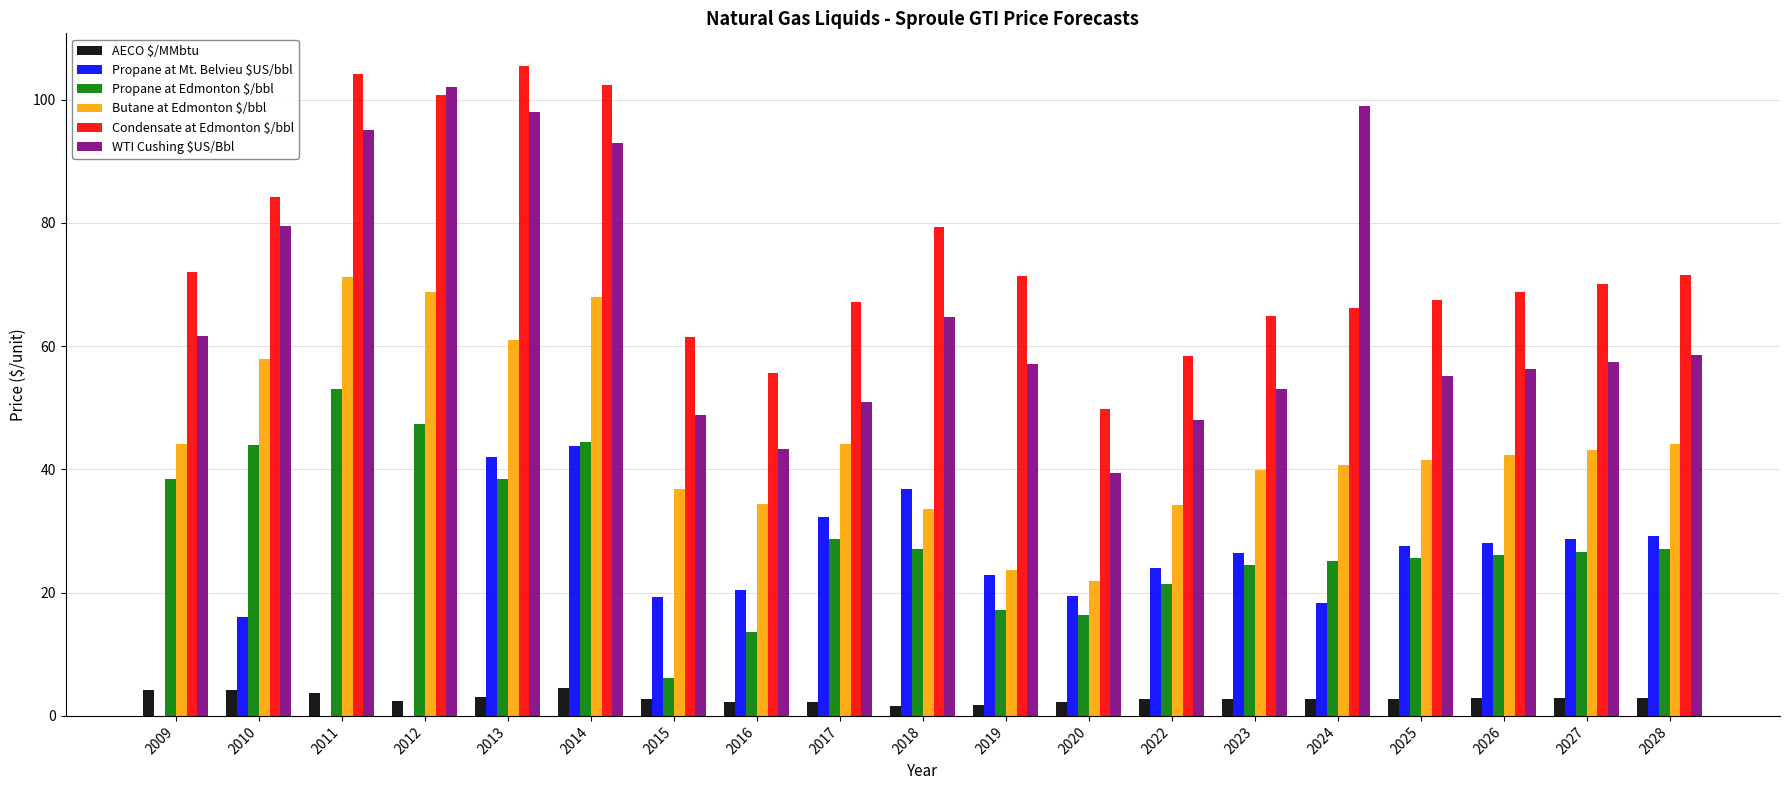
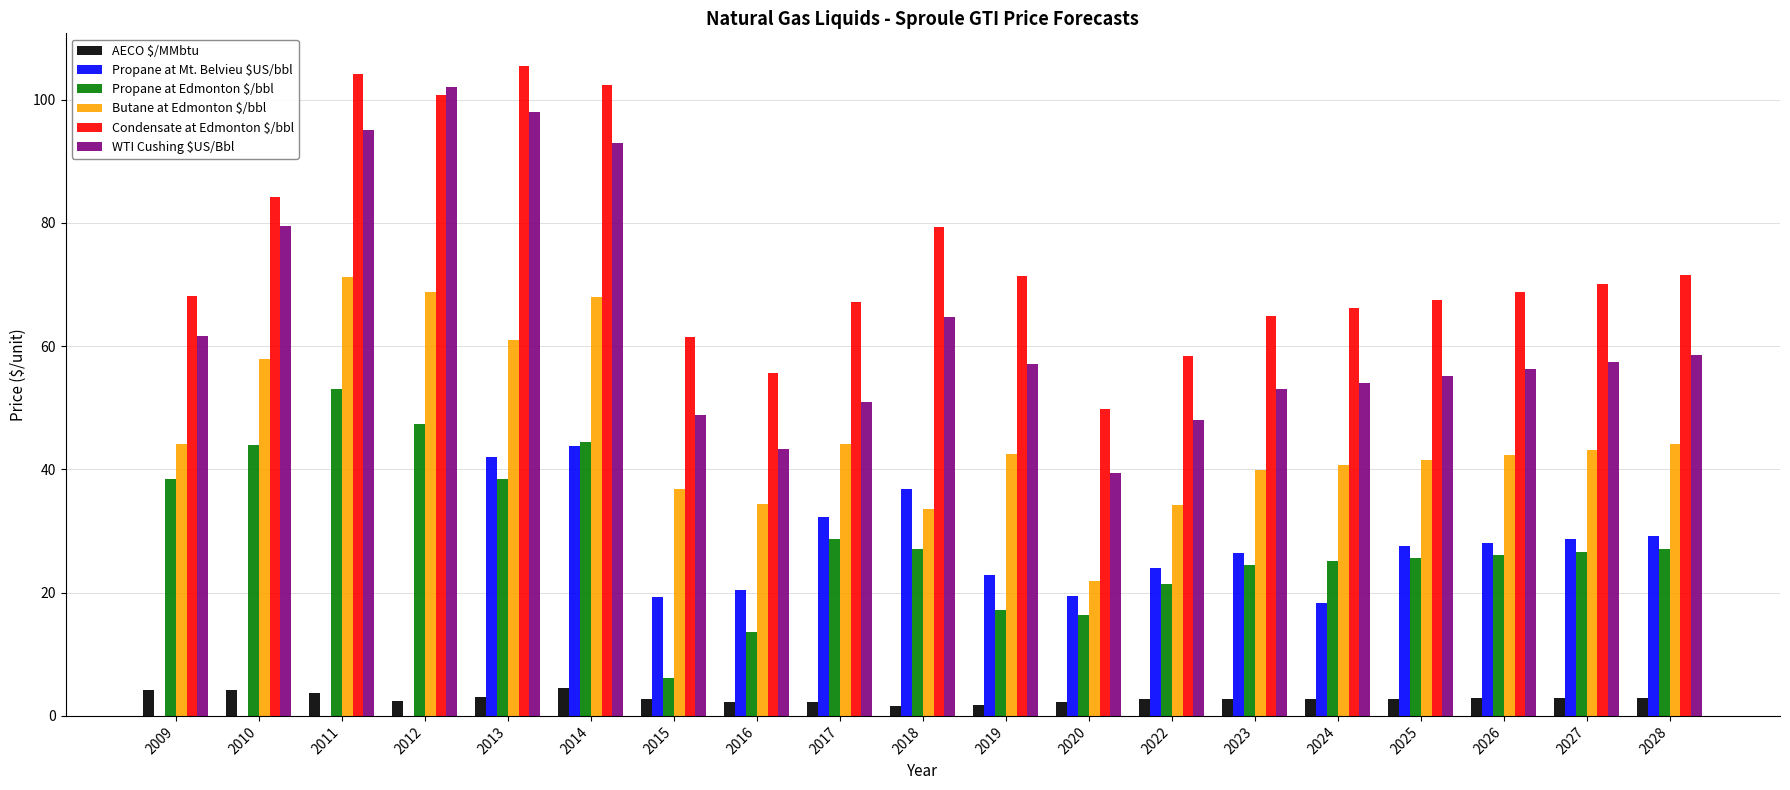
Condensate at Edmonton $/bbl, 2009: 72 -> 68
Propane at Mt. Belvieu $US/bbl, 2010: 16 -> 0
Butane at Edmonton $/bbl, 2019: 24 -> 42
WTI Cushing $US/Bbl, 2024: 99 -> 54
